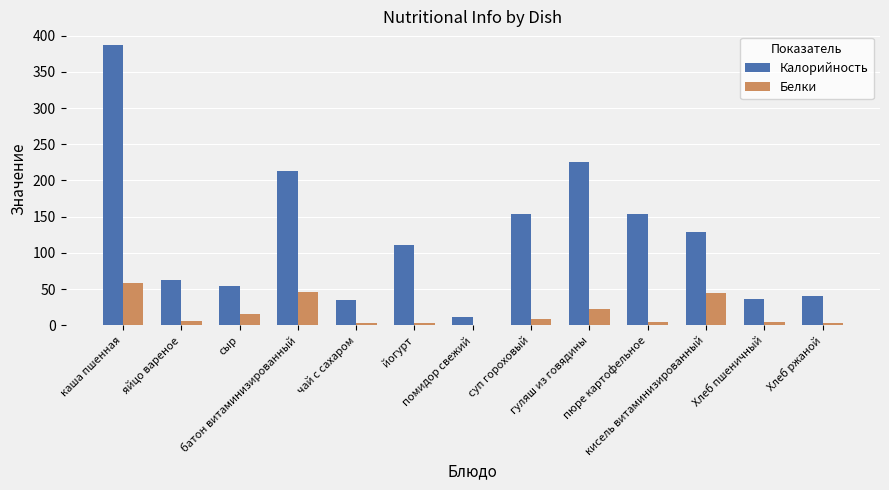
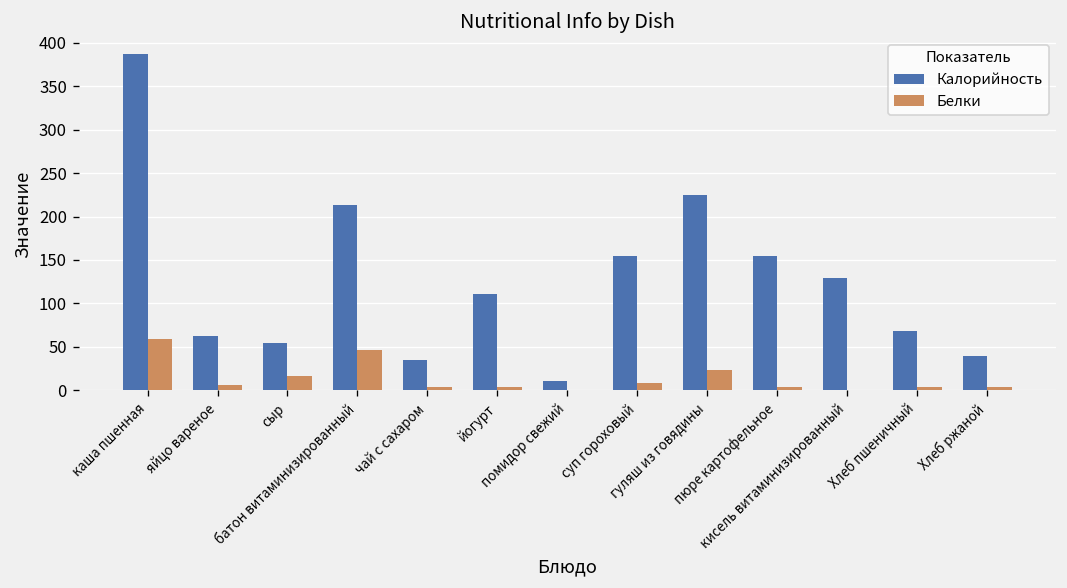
Белки, кисель витаминизированный: 40 -> 0
Калорийность, Хлеб пшеничный: 40 -> 70
